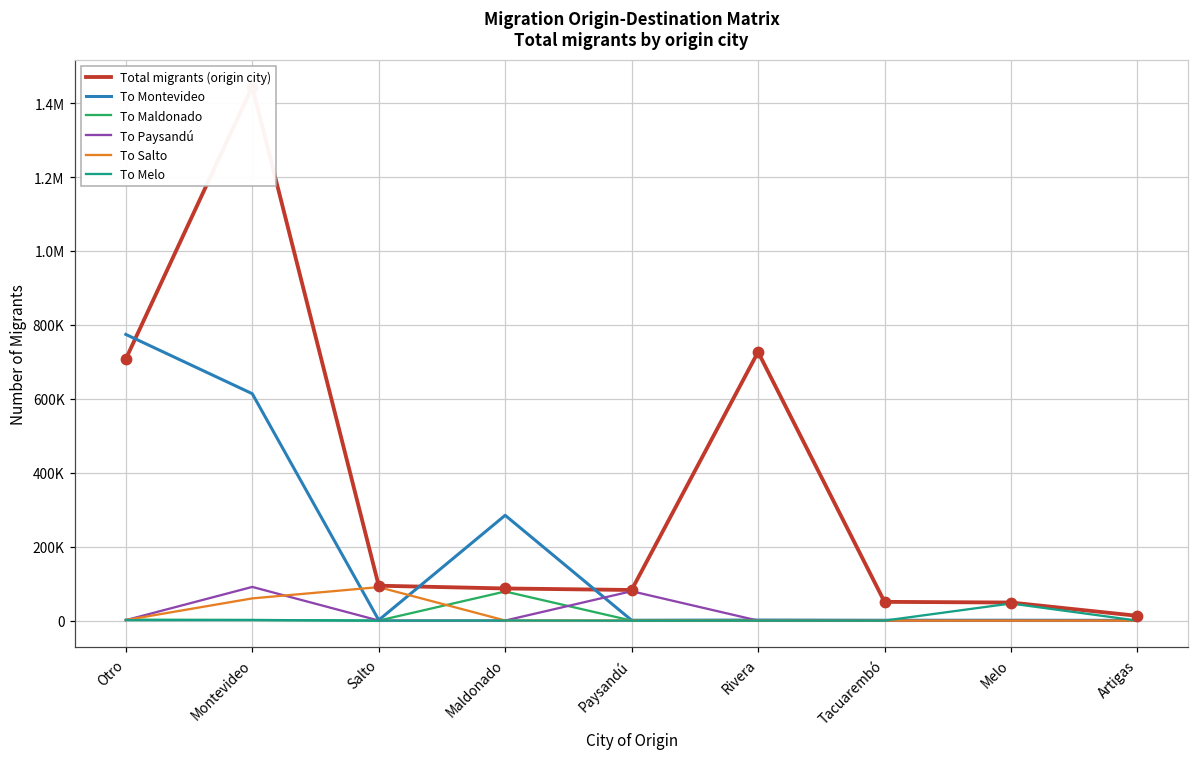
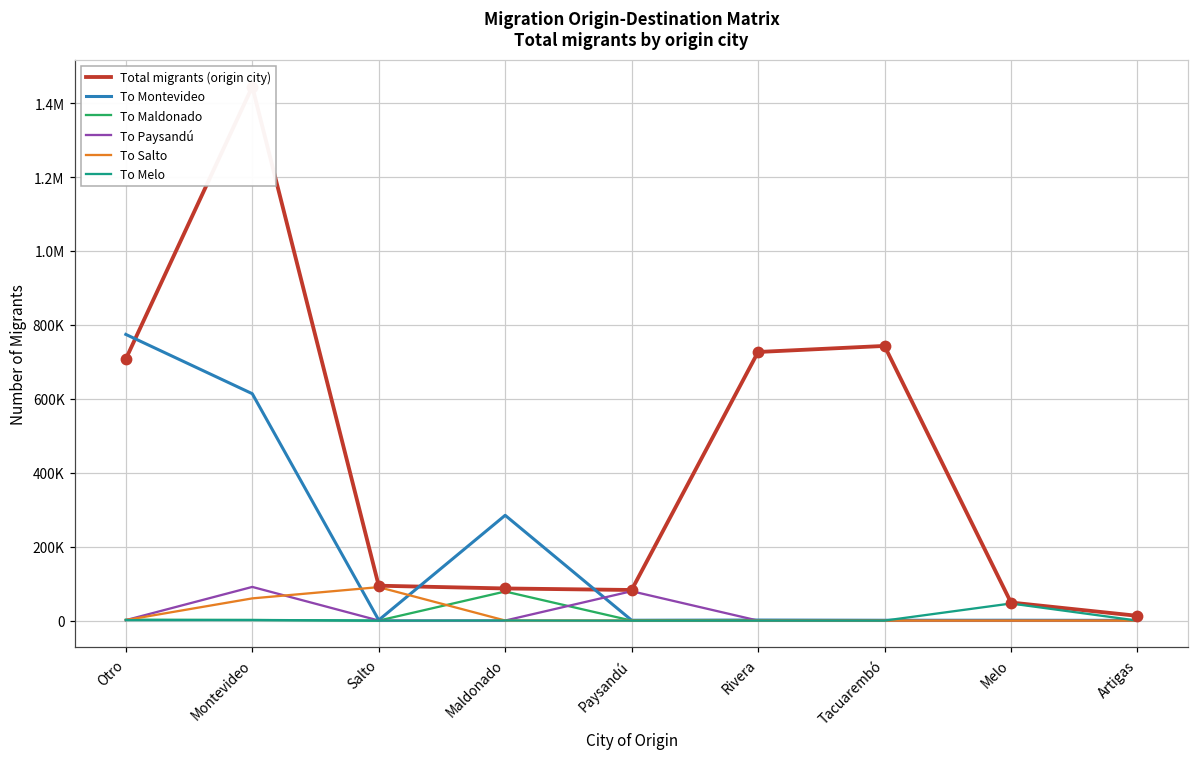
Total migrants (origin city), Tacuarembó: 50000 -> 740000
